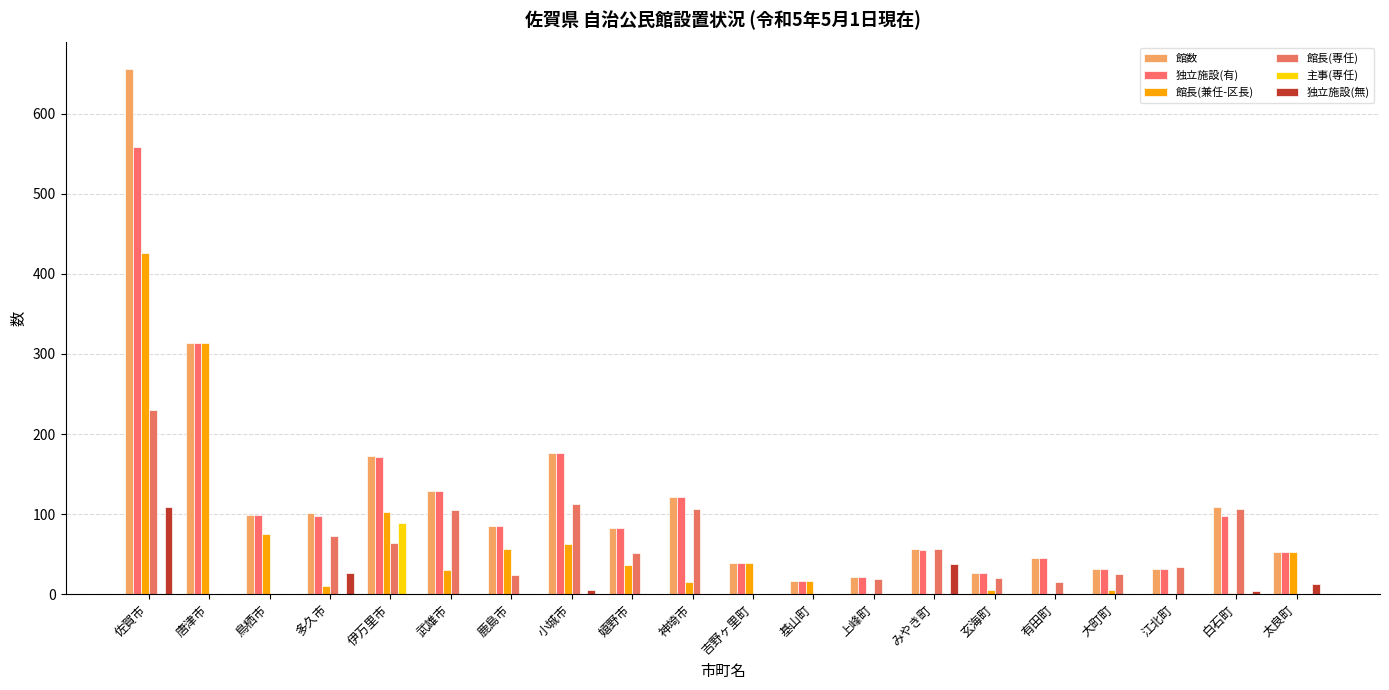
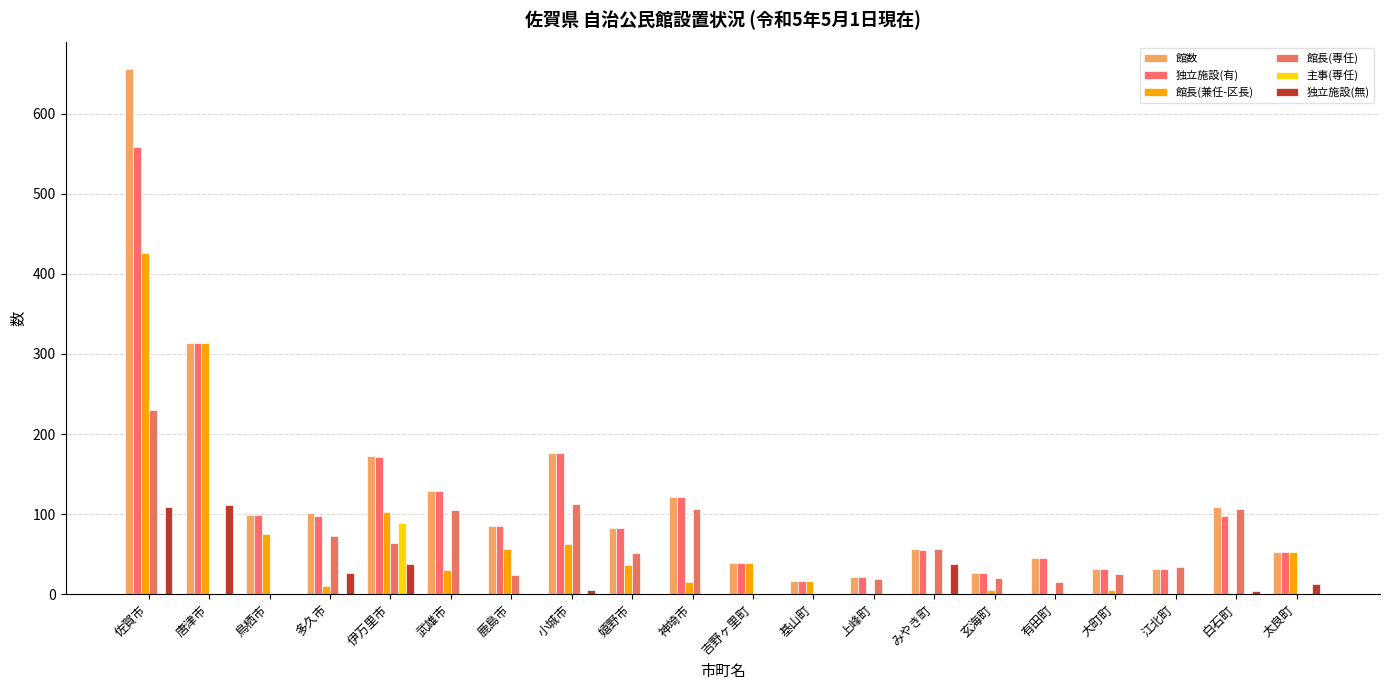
独立施設(無), 唐津市: 0 -> 110
独立施設(無), 伊万里市: 0 -> 40
